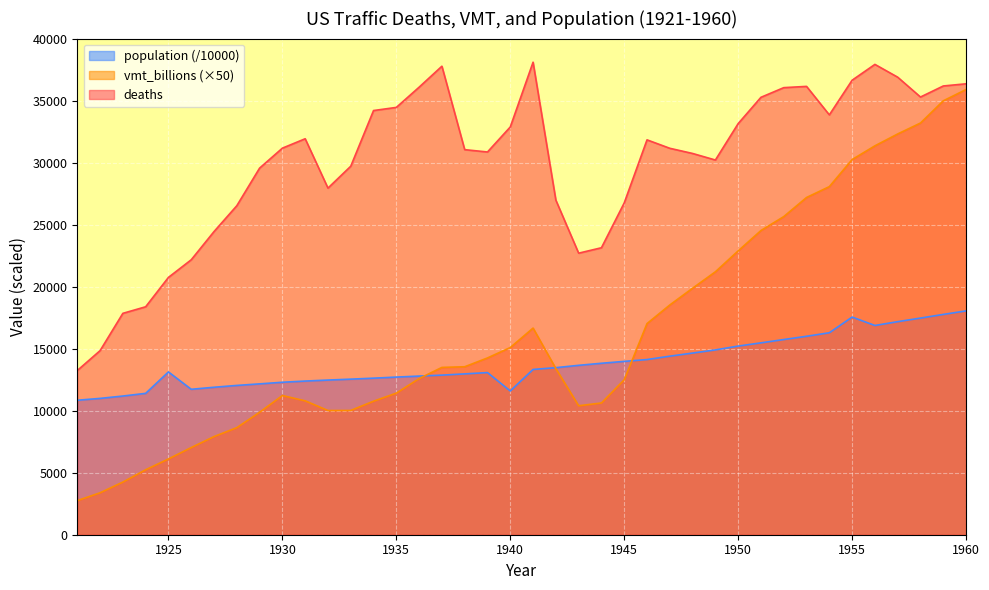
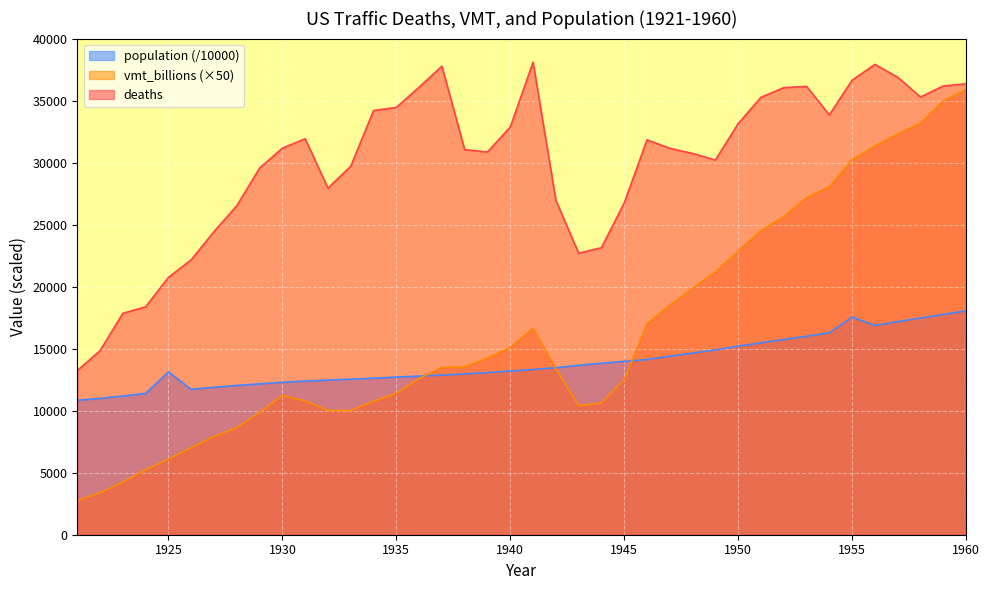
population (/10000), 1940: 11600 -> 13200
